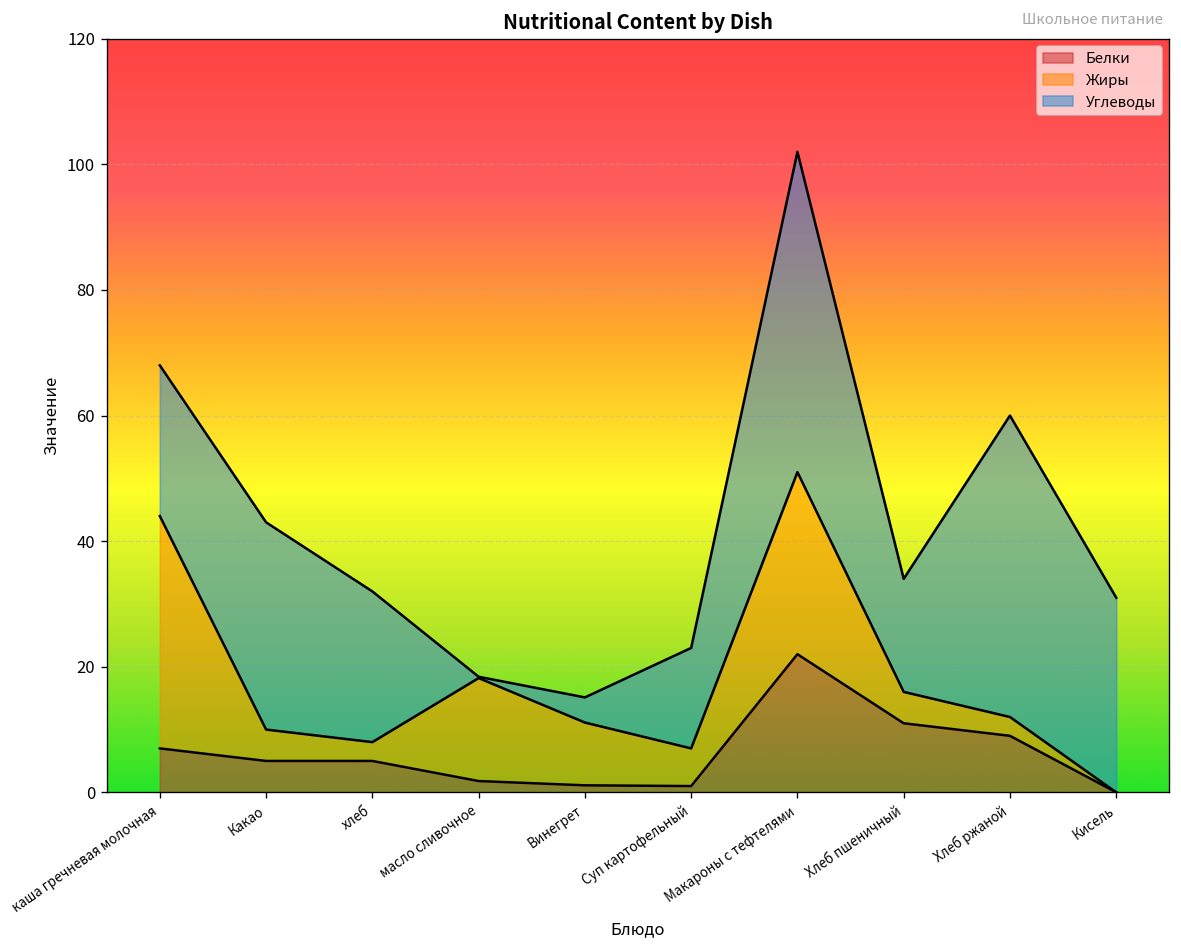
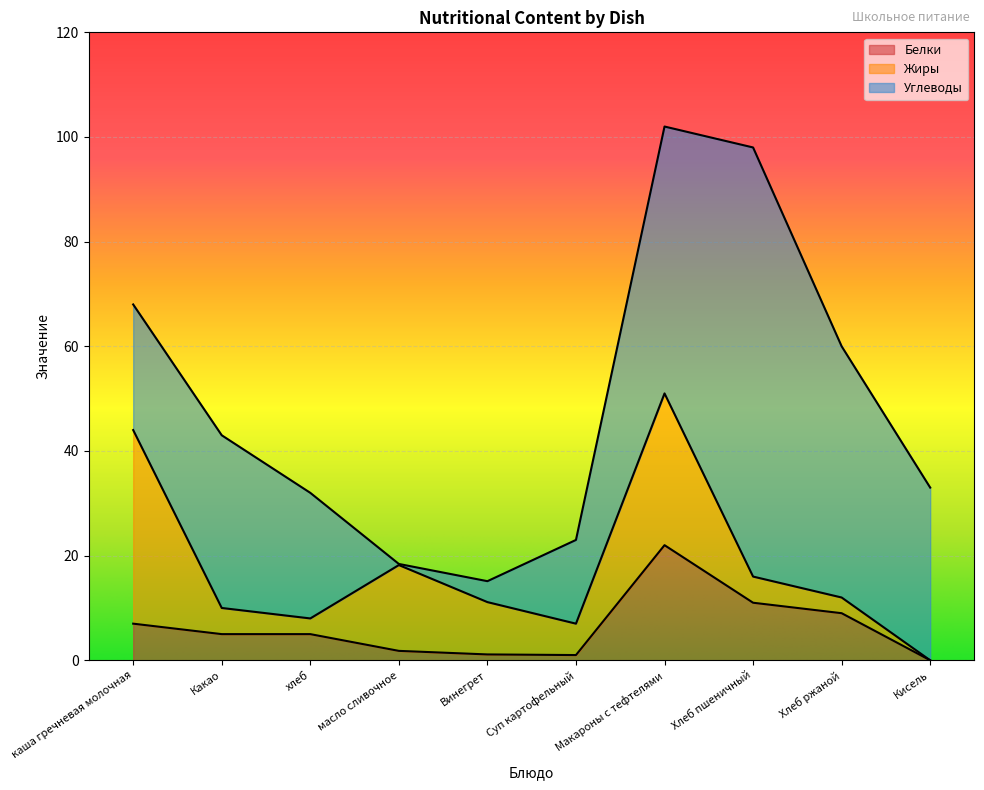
Углеводы, Хлеб пшеничный: 18 -> 82
Углеводы, Кисель: 31 -> 33
